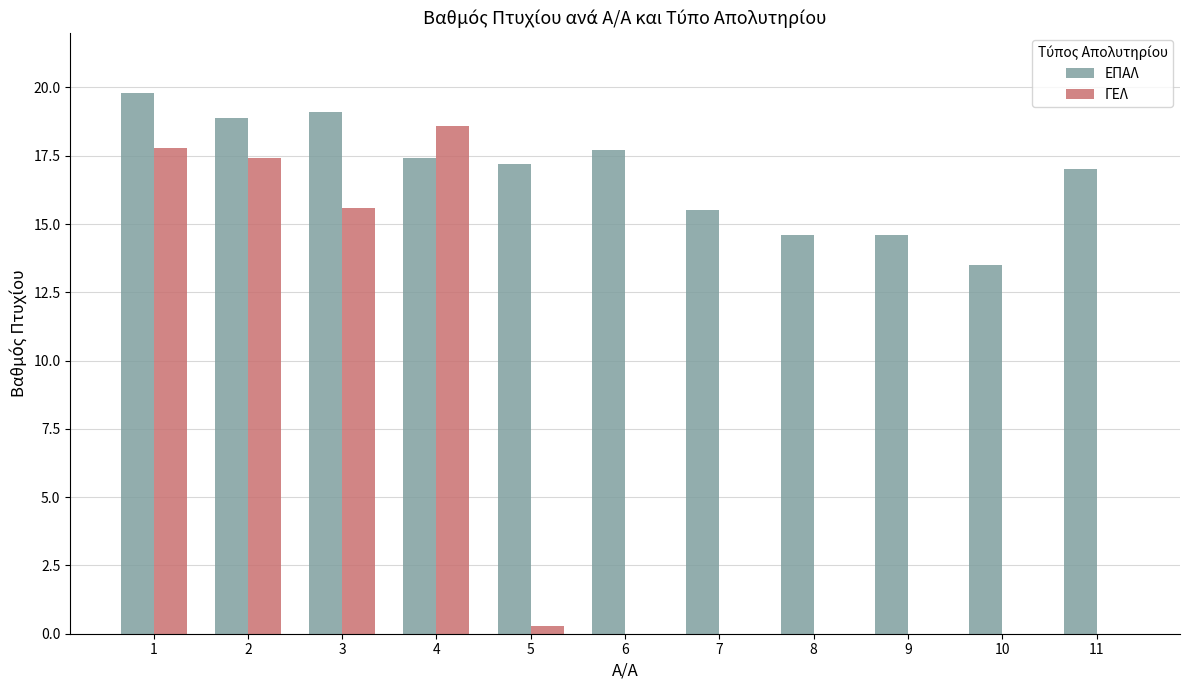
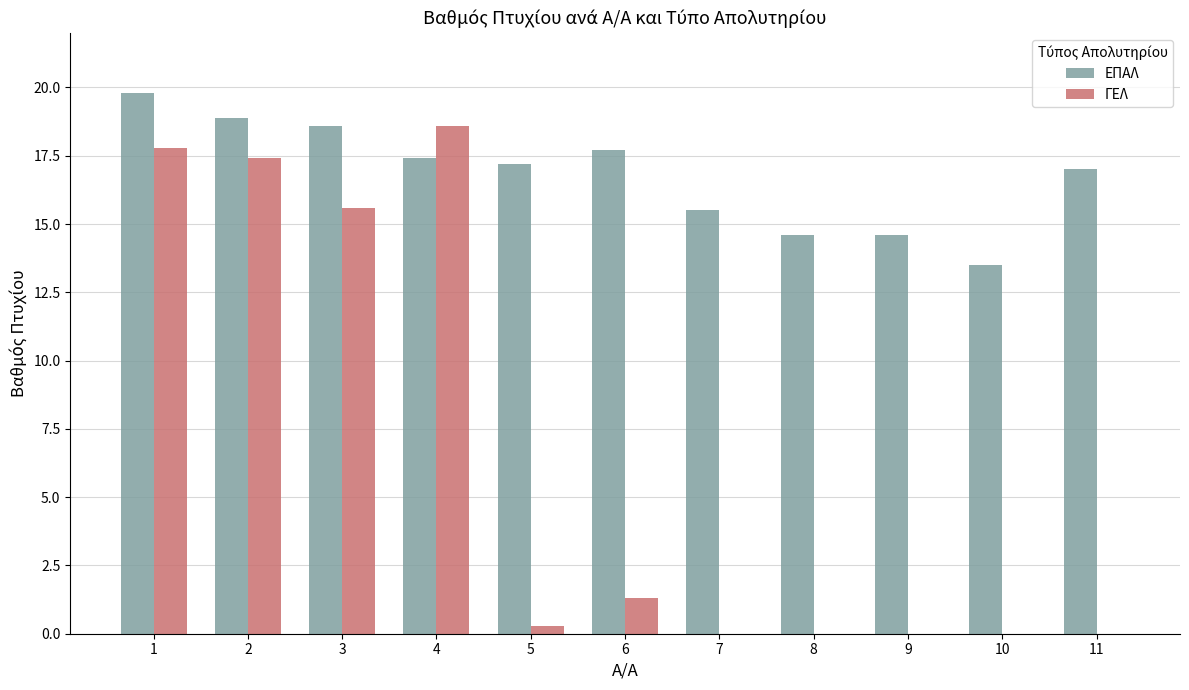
ΕΠΑΛ, 3: 19.1 -> 18.6
ΓΕΛ, 6: 0.0 -> 1.3
